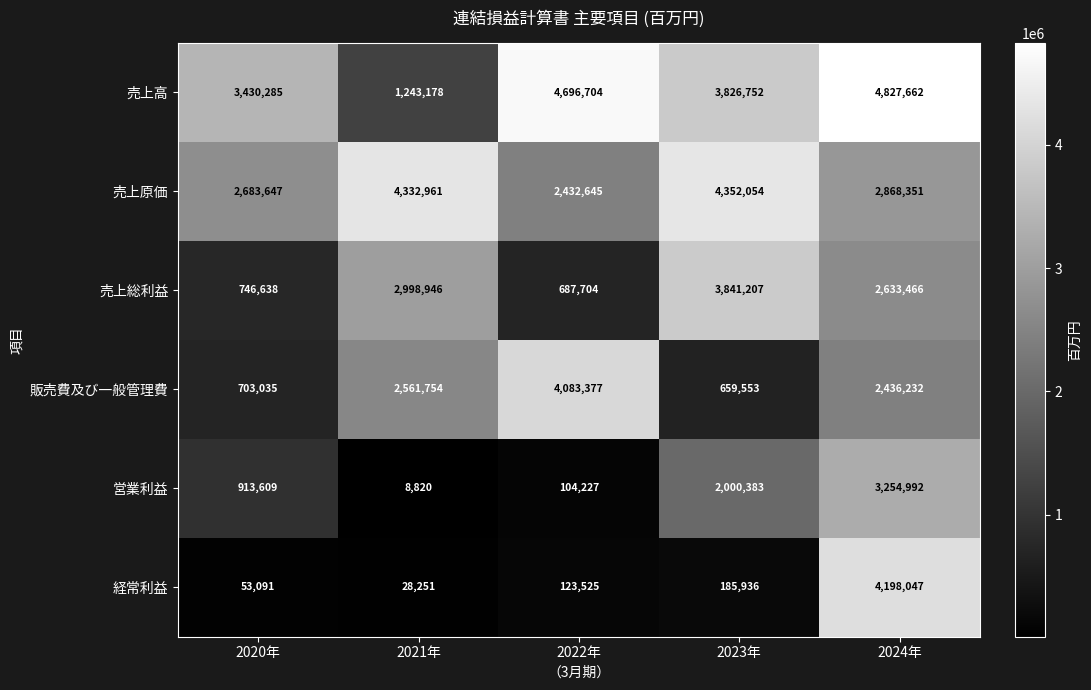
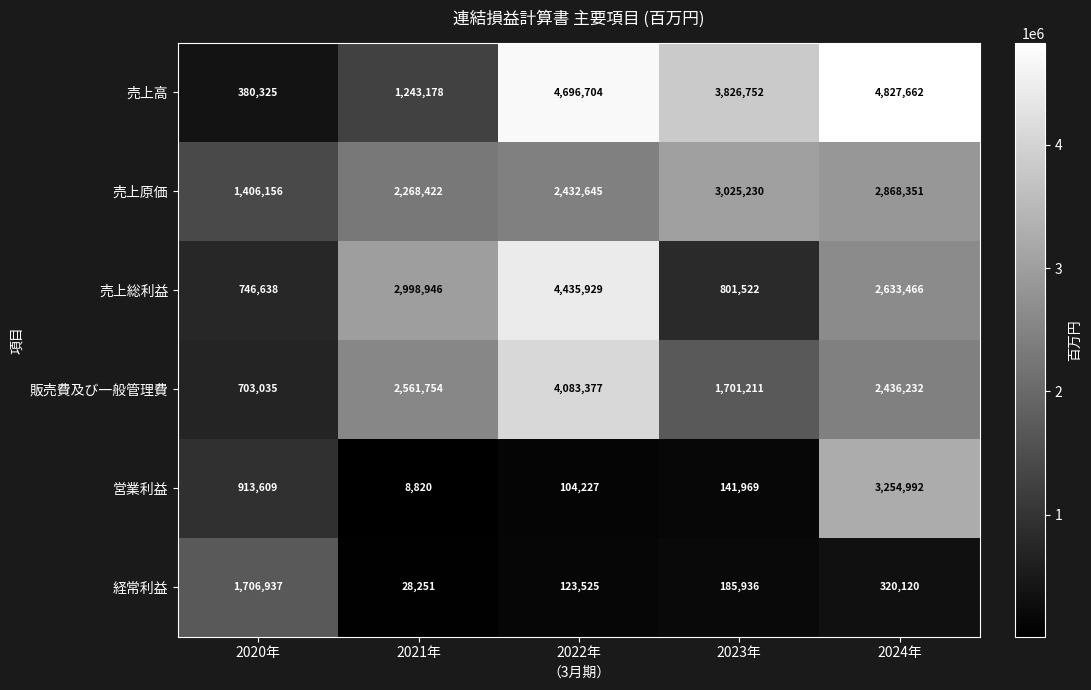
売上高, 2020年: 3,430,285 -> 380,325
売上原価, 2020年: 2,683,647 -> 1,406,156
売上原価, 2021年: 4,332,961 -> 2,268,422
売上原価, 2023年: 4,352,054 -> 3,025,230
売上総利益, 2022年: 687,704 -> 4,435,929
売上総利益, 2023年: 3,841,207 -> 801,522
販売費及び一般管理費, 2023年: 659,553 -> 1,701,211
営業利益, 2023年: 2,000,383 -> 141,969
経常利益, 2020年: 53,091 -> 1,706,937
経常利益, 2024年: 4,198,047 -> 320,120
